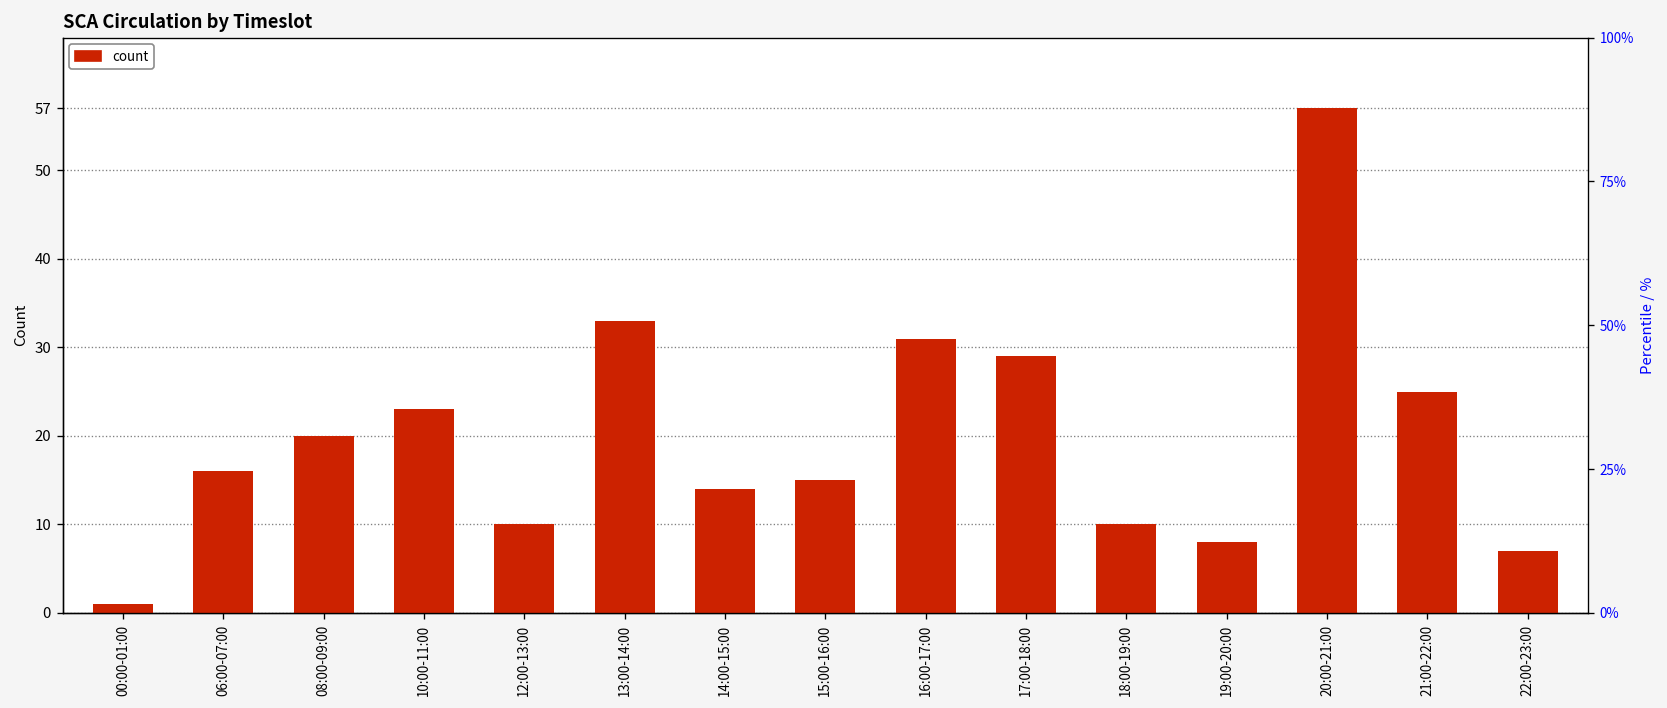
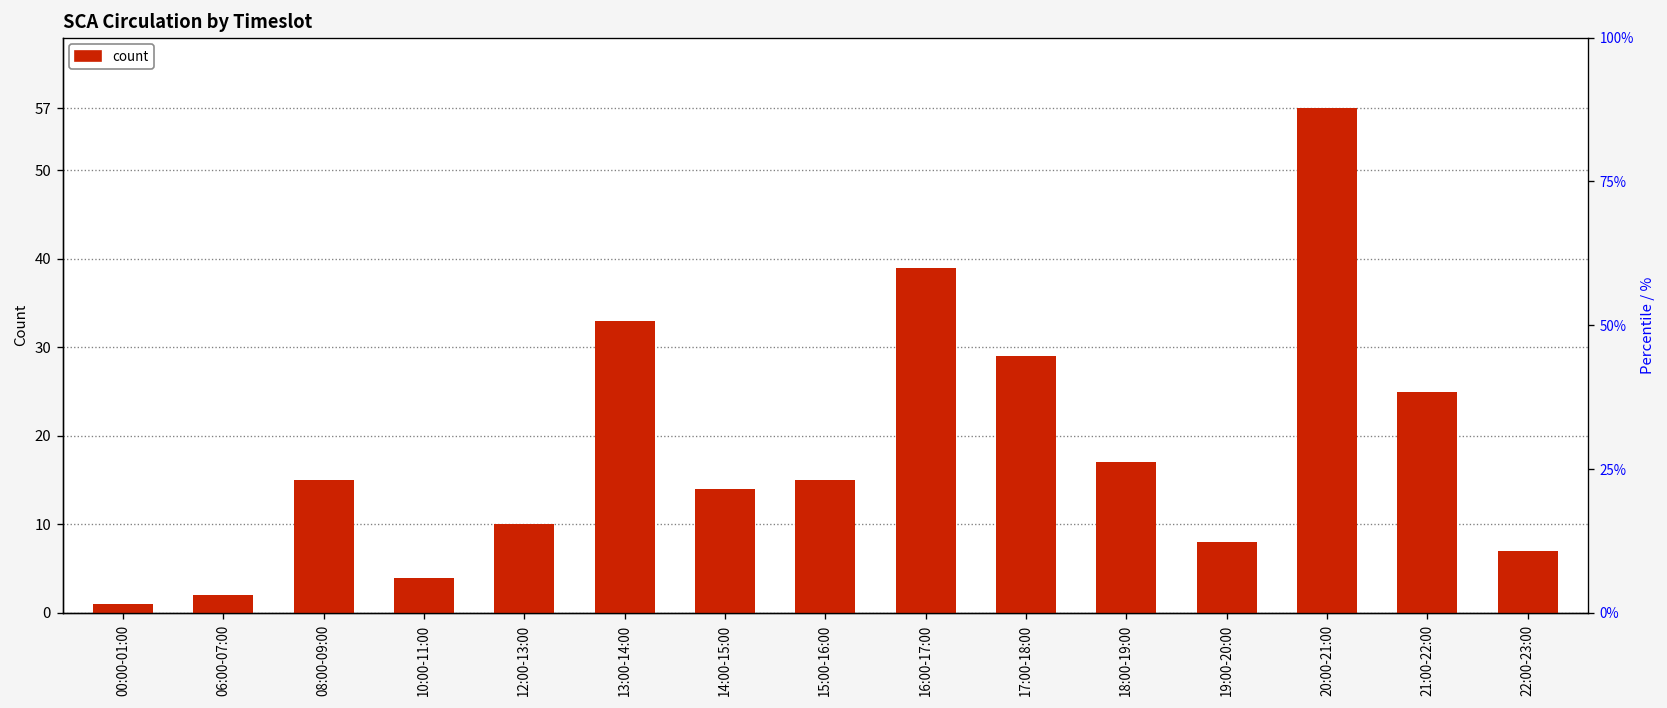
06:00-07:00: 16 -> 2
08:00-09:00: 20 -> 15
10:00-11:00: 23 -> 4
16:00-17:00: 31 -> 39
18:00-19:00: 10 -> 17
